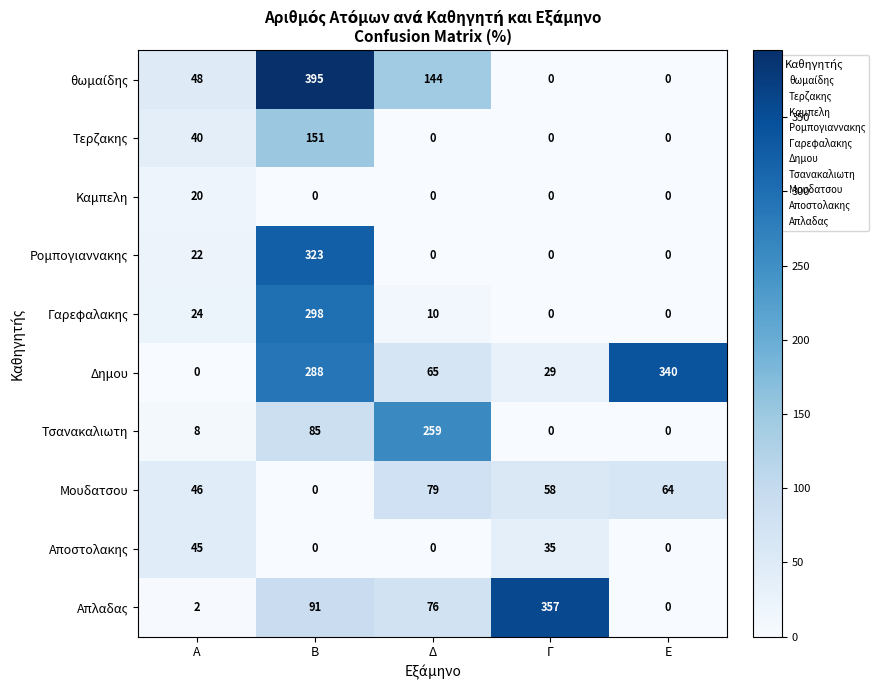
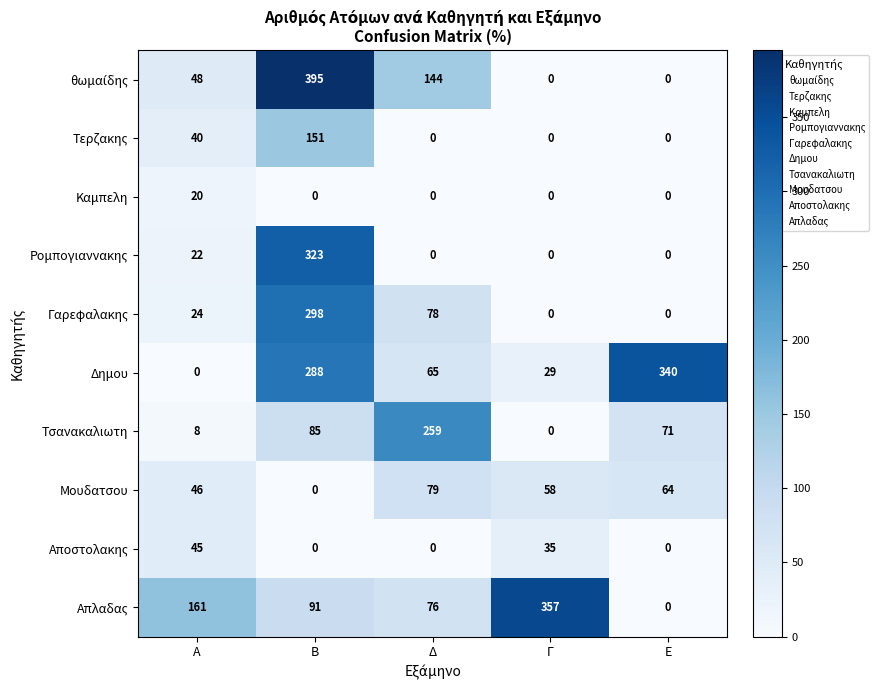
Γαρεφαλακης, Δ: 10 -> 78
Τσανακαλιωτη, Ε: 0 -> 71
Απλαδας, Α: 2 -> 161
